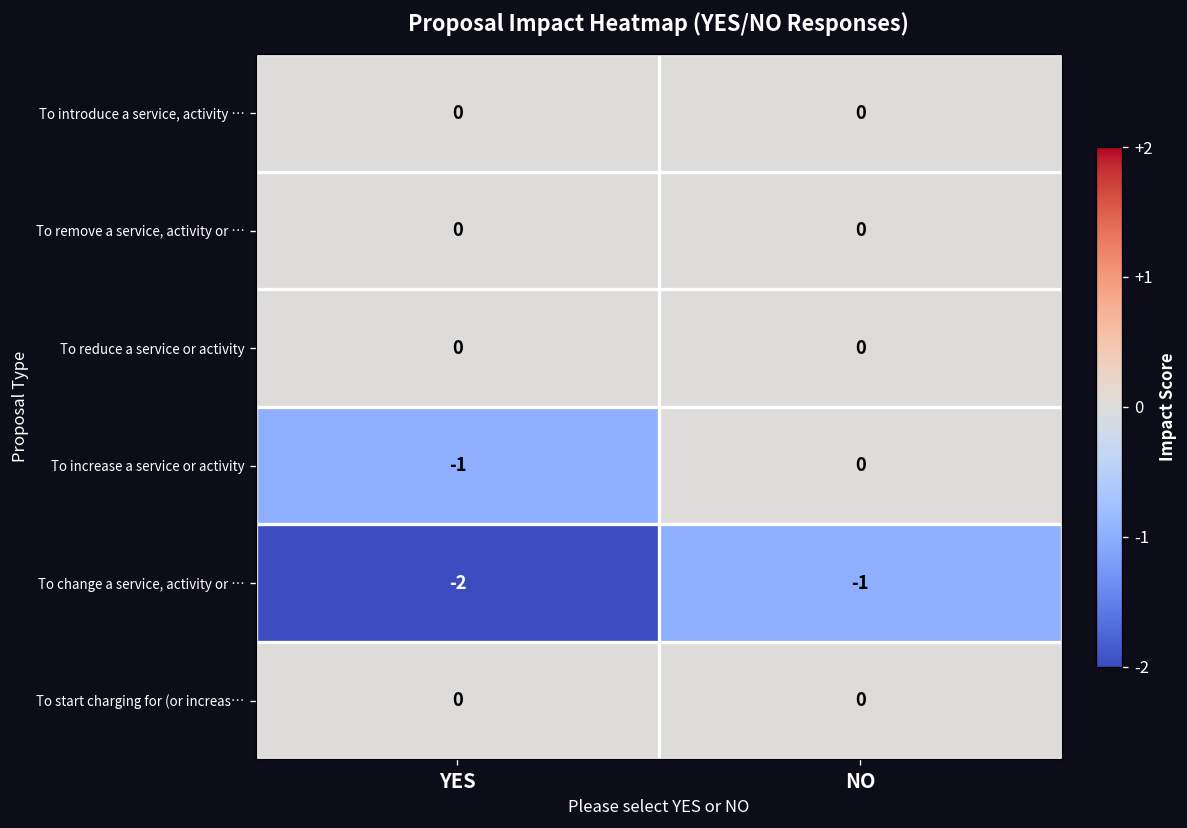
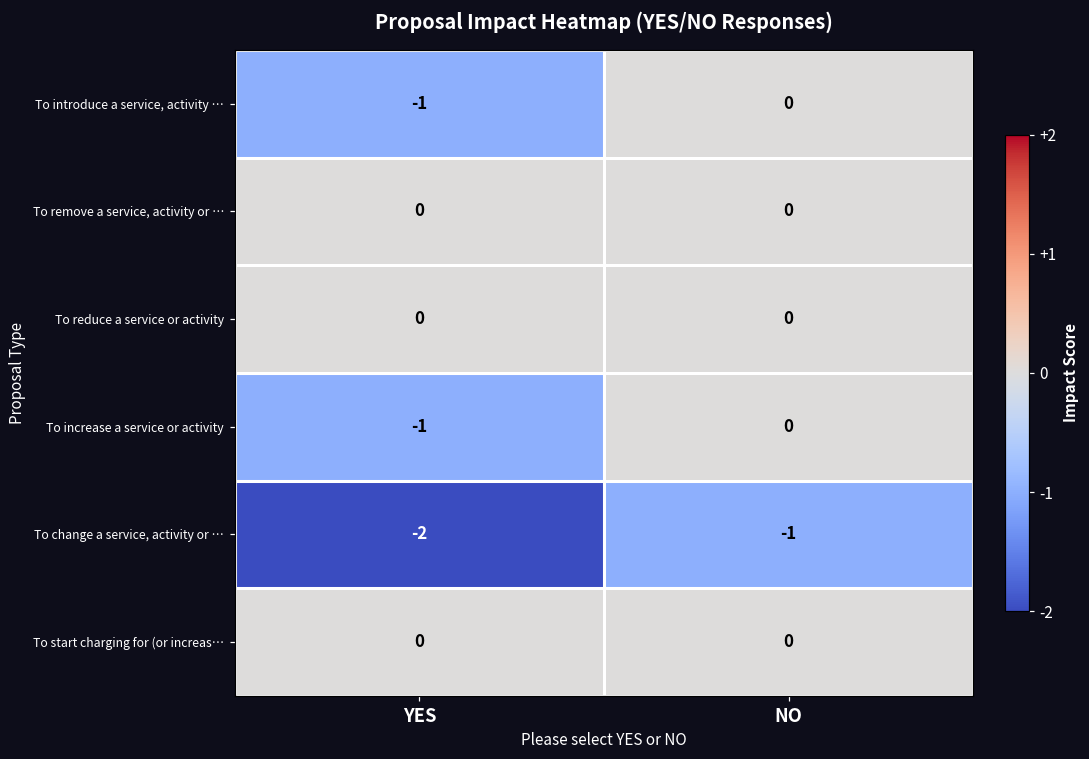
To introduce a service, activity …, YES: 0 -> -1
